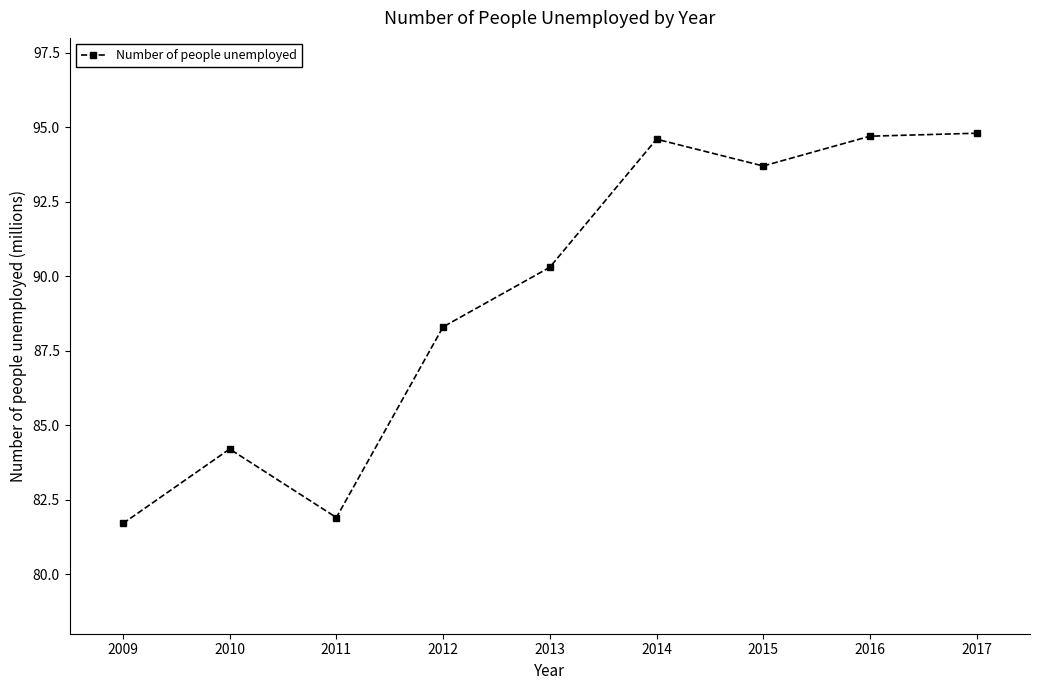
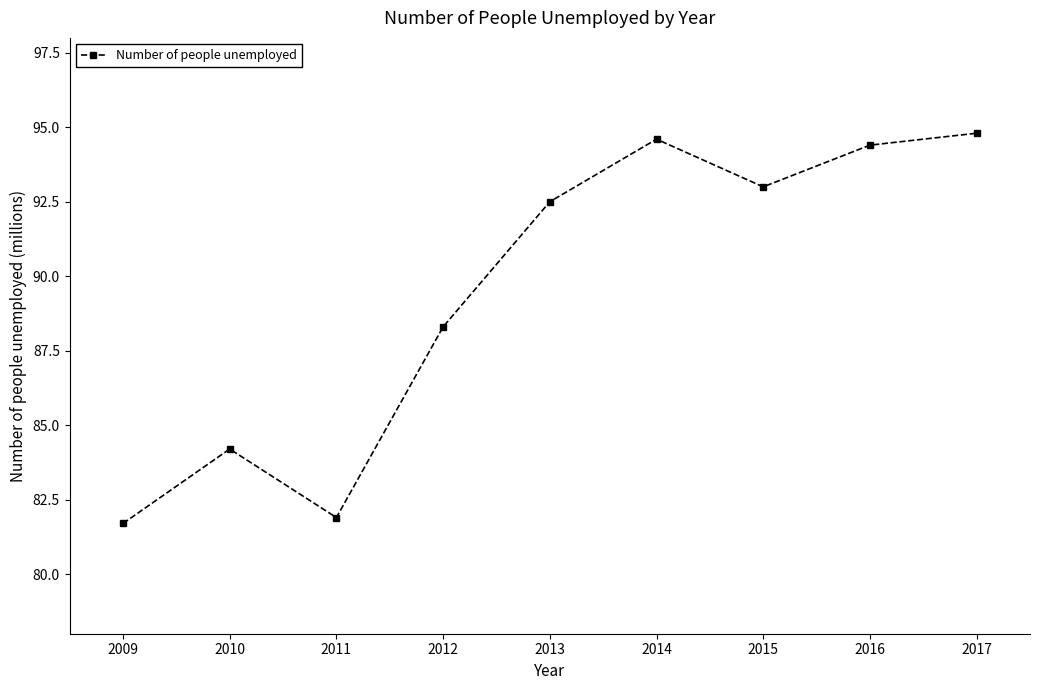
2013: 90.3 -> 92.5
2015: 93.7 -> 93.0
2016: 94.7 -> 94.4
